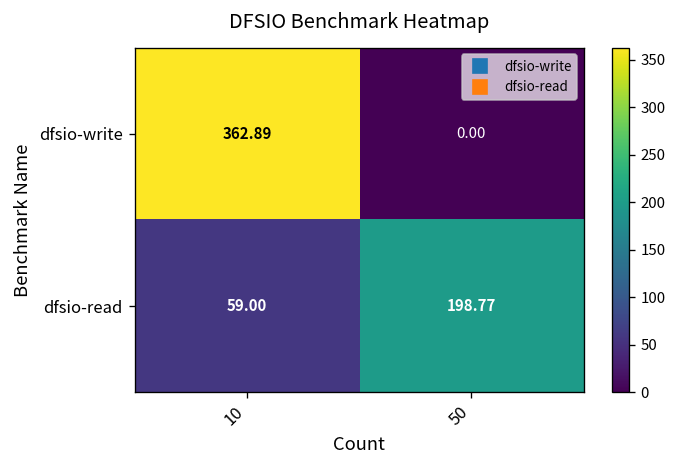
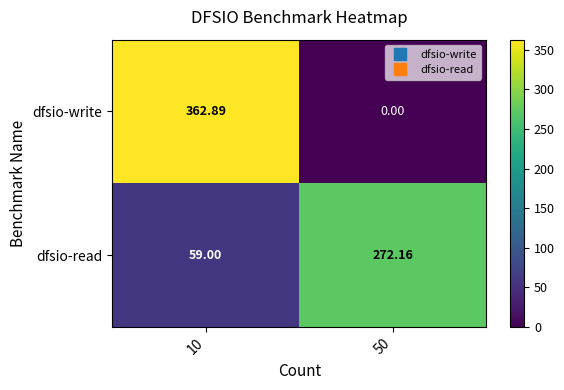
dfsio-read, 50: 198.77 -> 272.16
